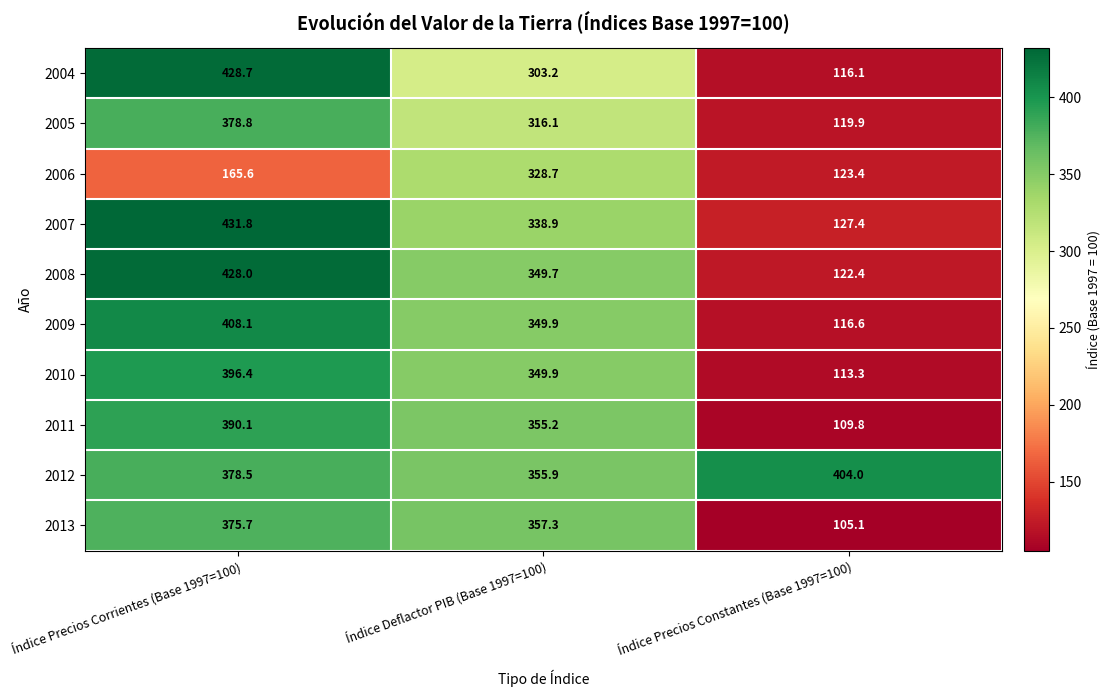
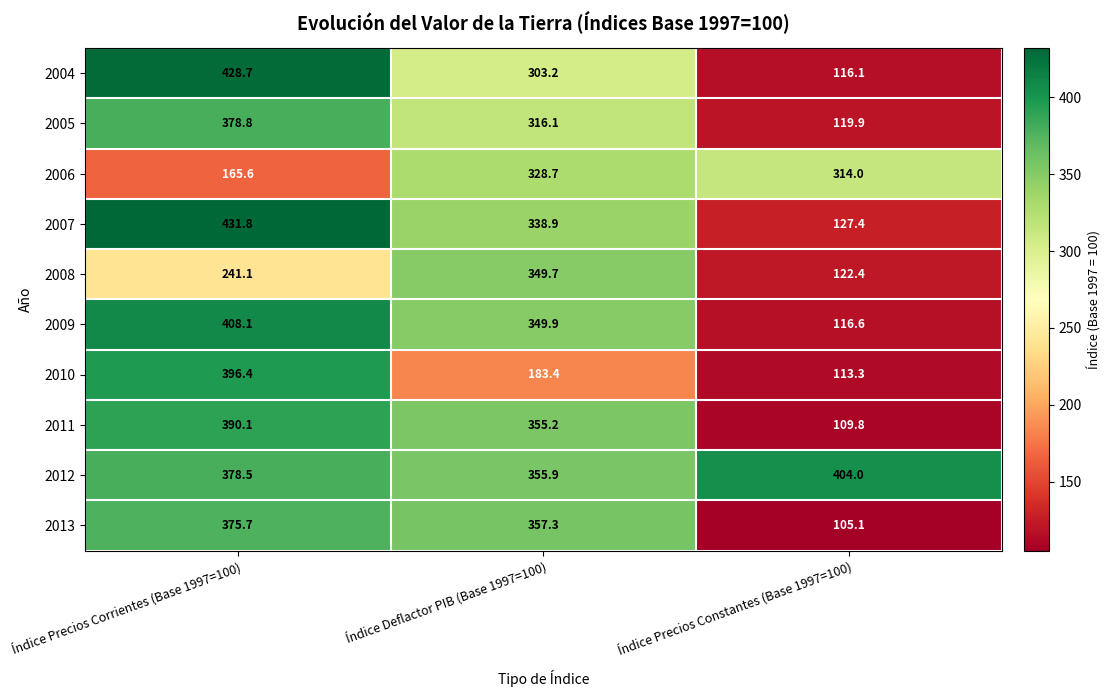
2006, Índice Precios Constantes (Base 1997=100): 123.4 -> 314.0
2008, Índice Precios Corrientes (Base 1997=100): 428.0 -> 241.1
2010, Índice Deflactor PIB (Base 1997=100): 349.9 -> 183.4
